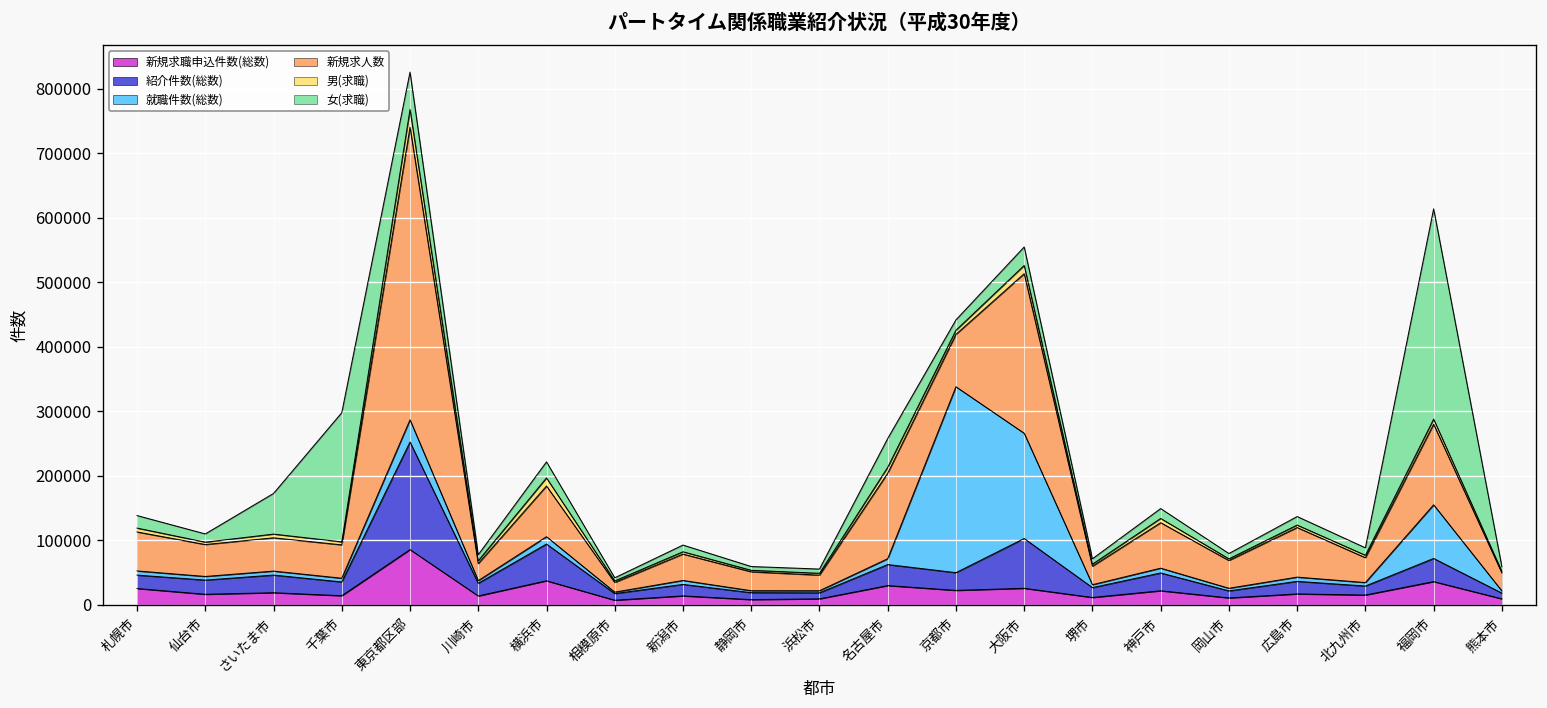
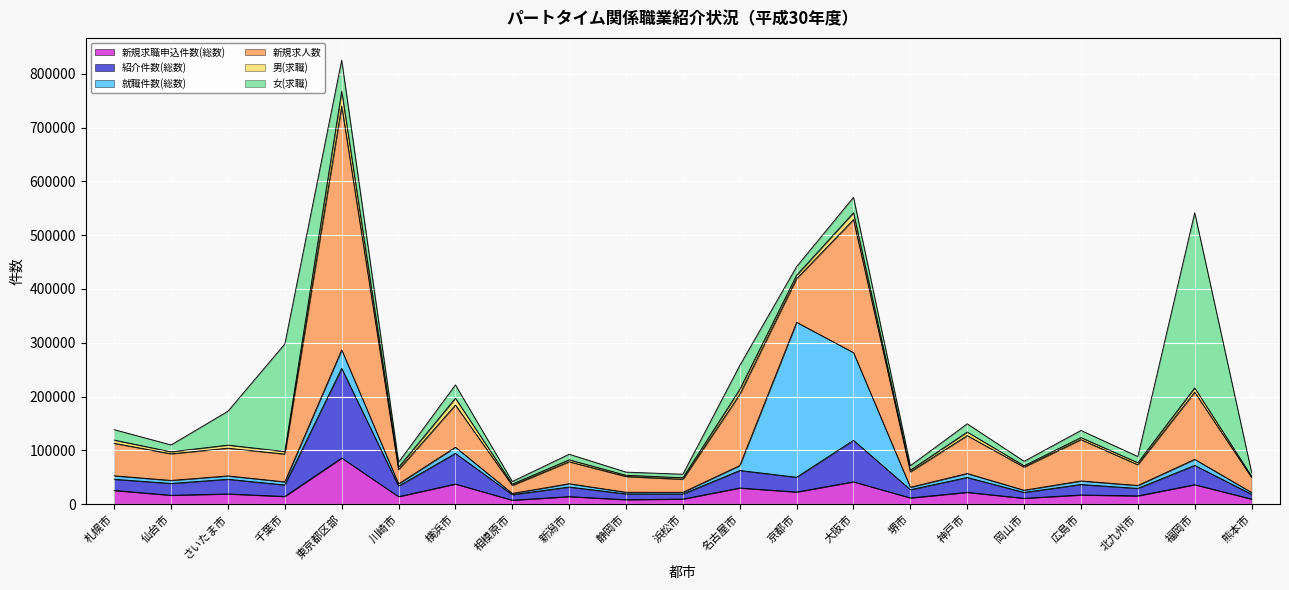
新規求職申込件数(総数), 大阪市: 30000 -> 40000
就職件数(総数), 福岡市: 80000 -> 10000
